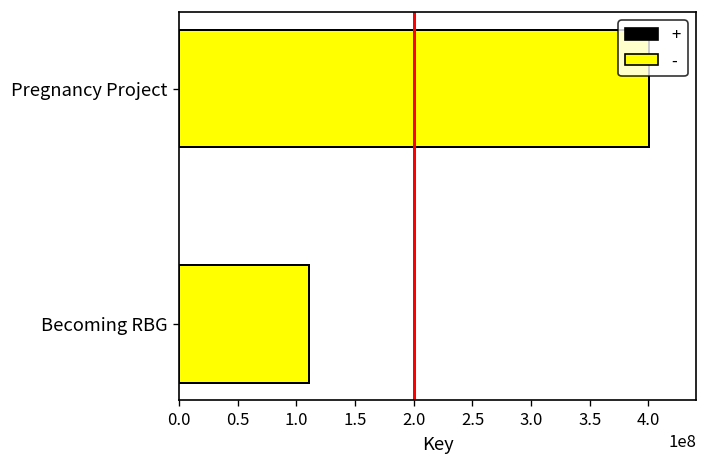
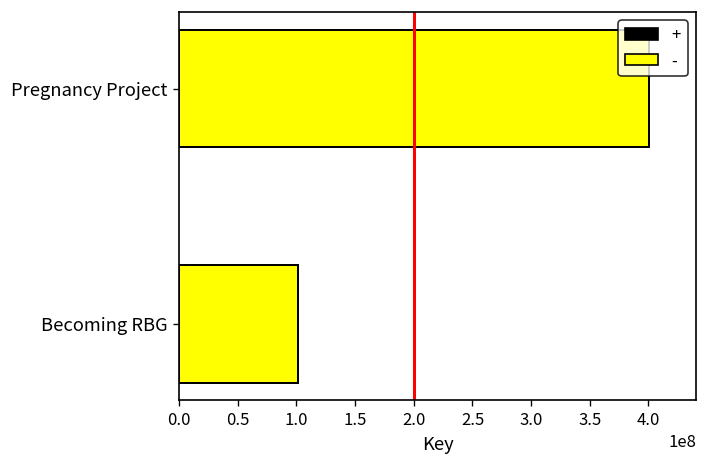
Becoming RBG: 110000000 -> 100000000
